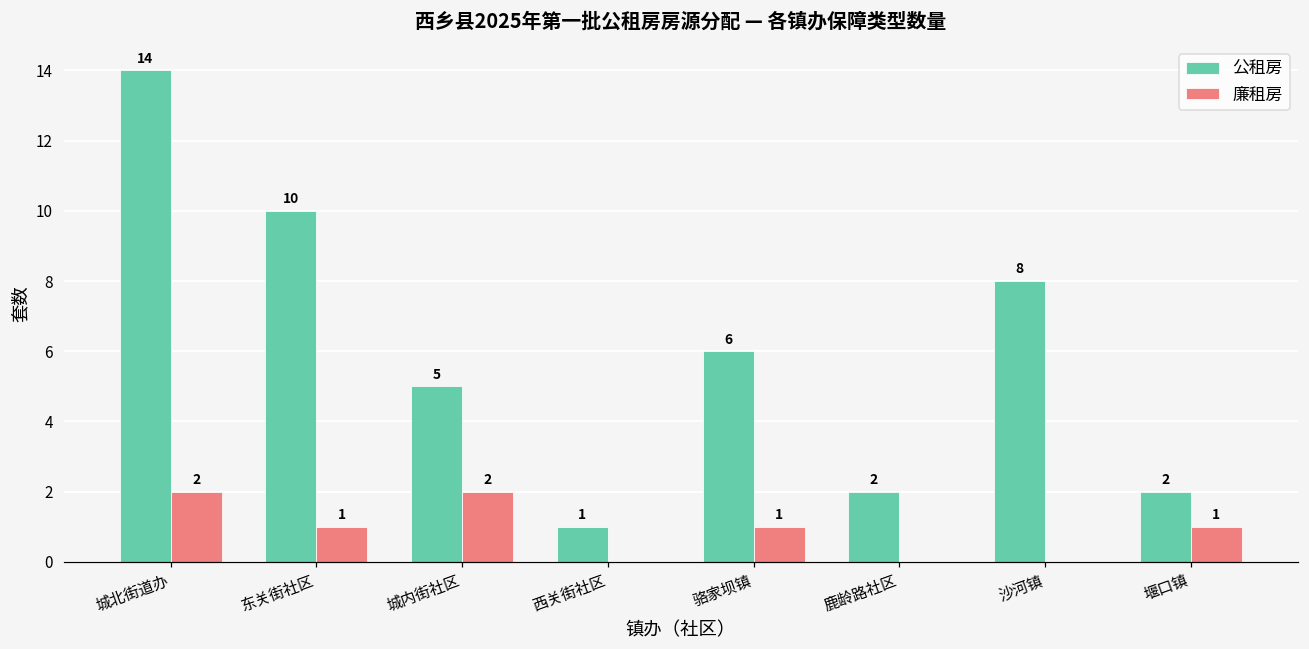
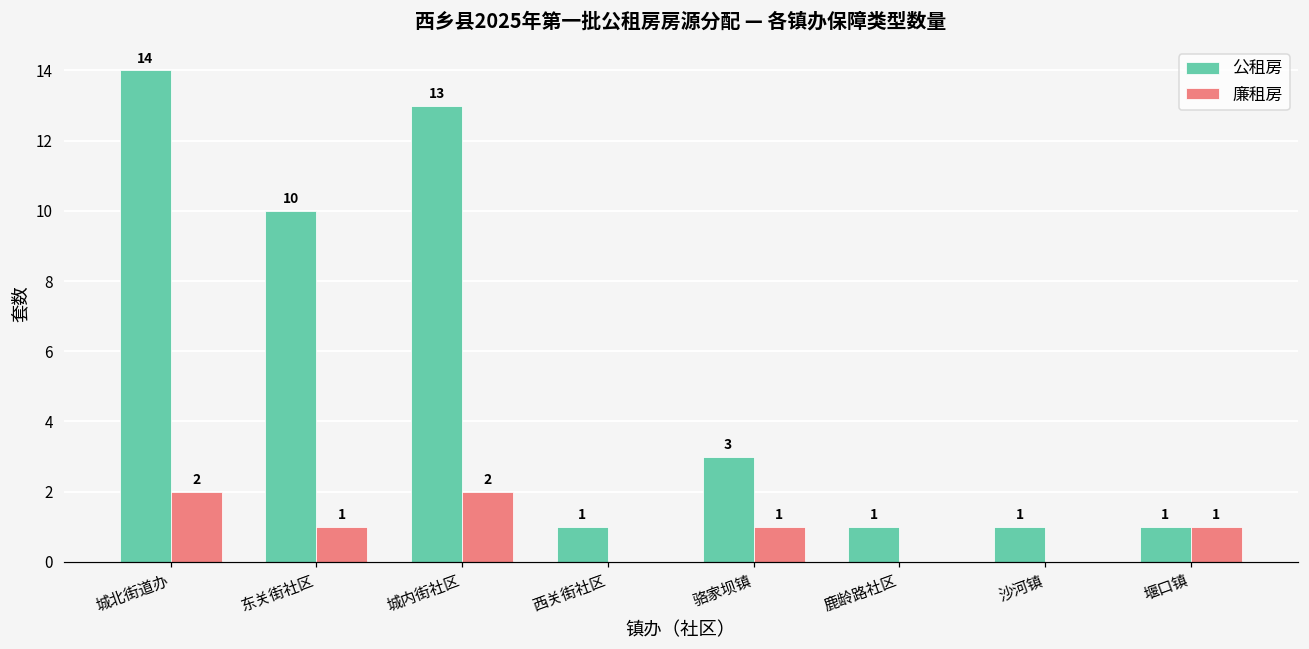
公租房, 城内街社区: 5 -> 13
公租房, 骆家坝镇: 6 -> 3
公租房, 鹿龄路社区: 2 -> 1
公租房, 沙河镇: 8 -> 1
公租房, 堰口镇: 2 -> 1
